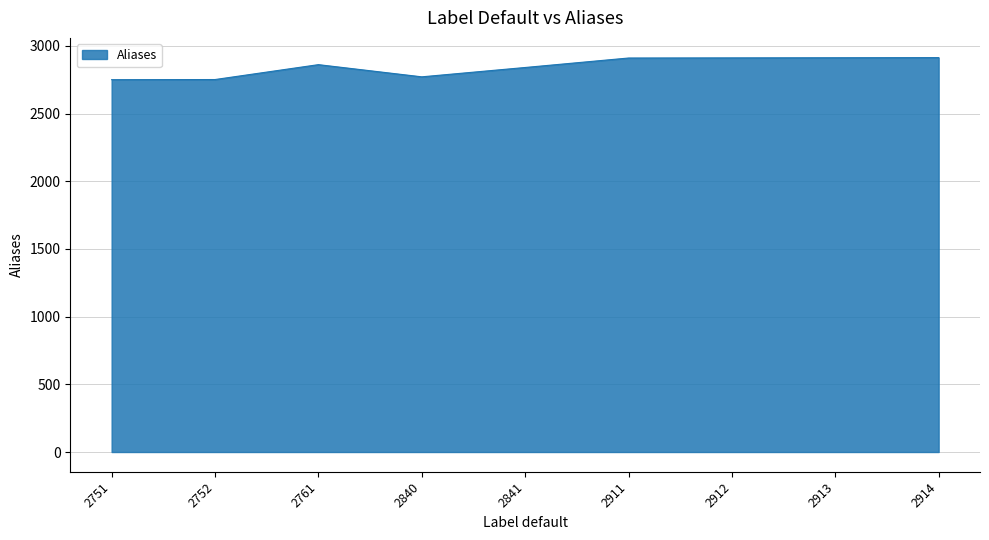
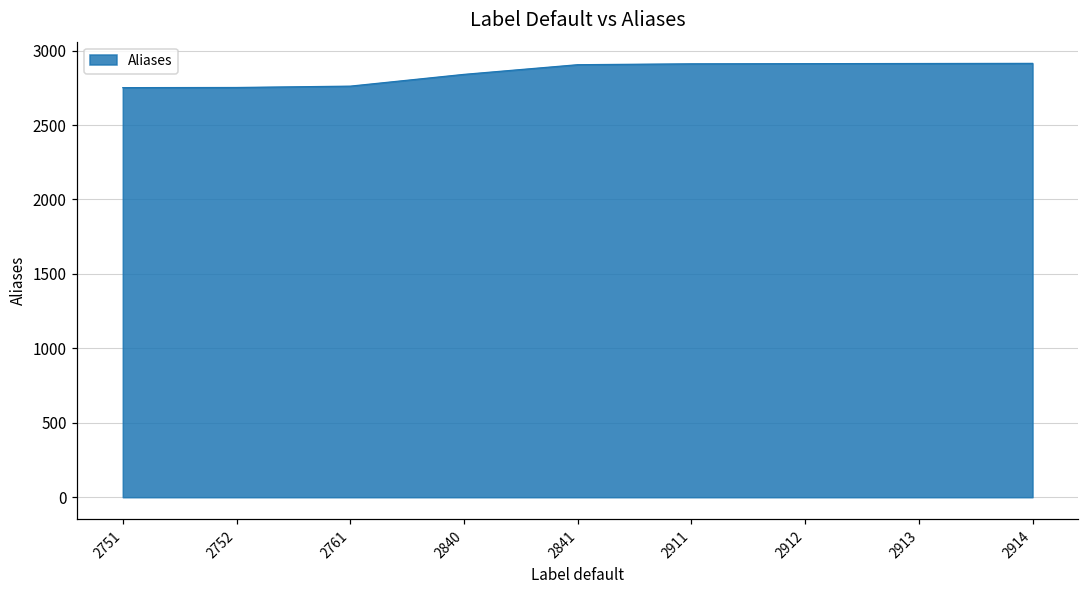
2761: 2860 -> 2760
2840: 2770 -> 2840
2841: 2840 -> 2910
